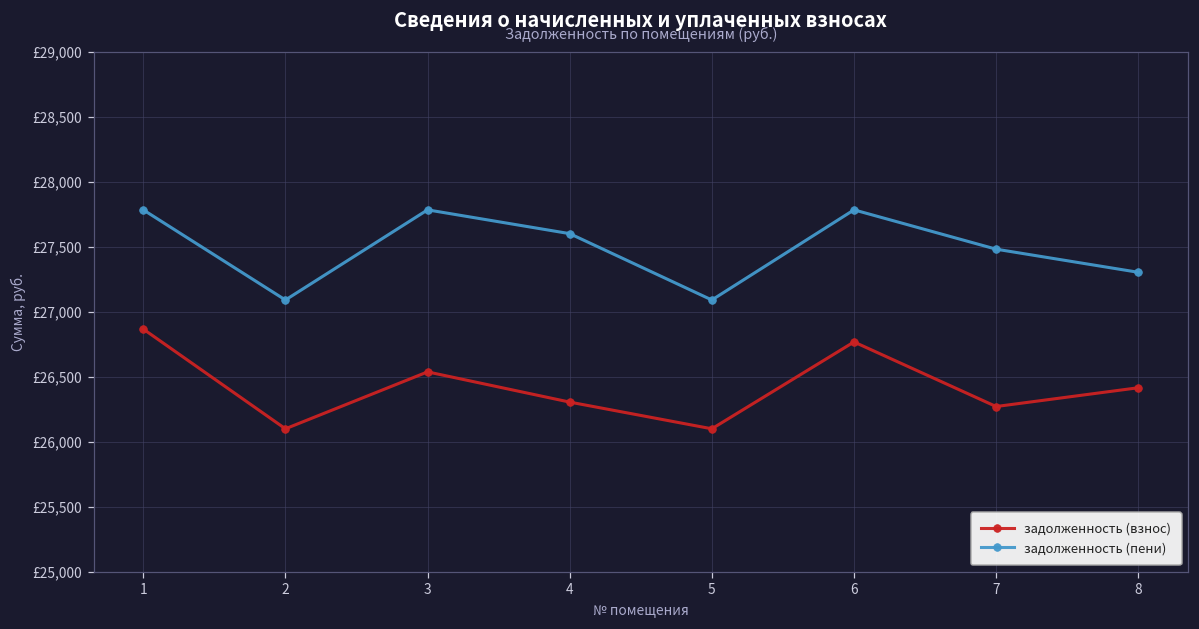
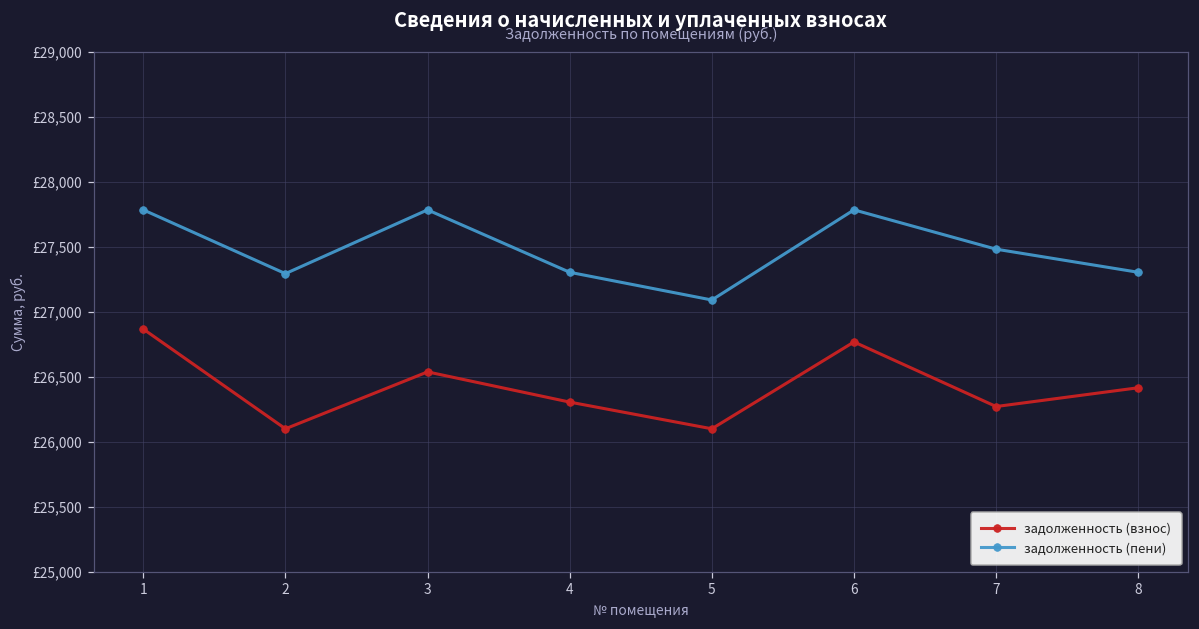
задолженность (пени), 2: £27,090 -> £27,290
задолженность (пени), 4: £27,600 -> £27,300
